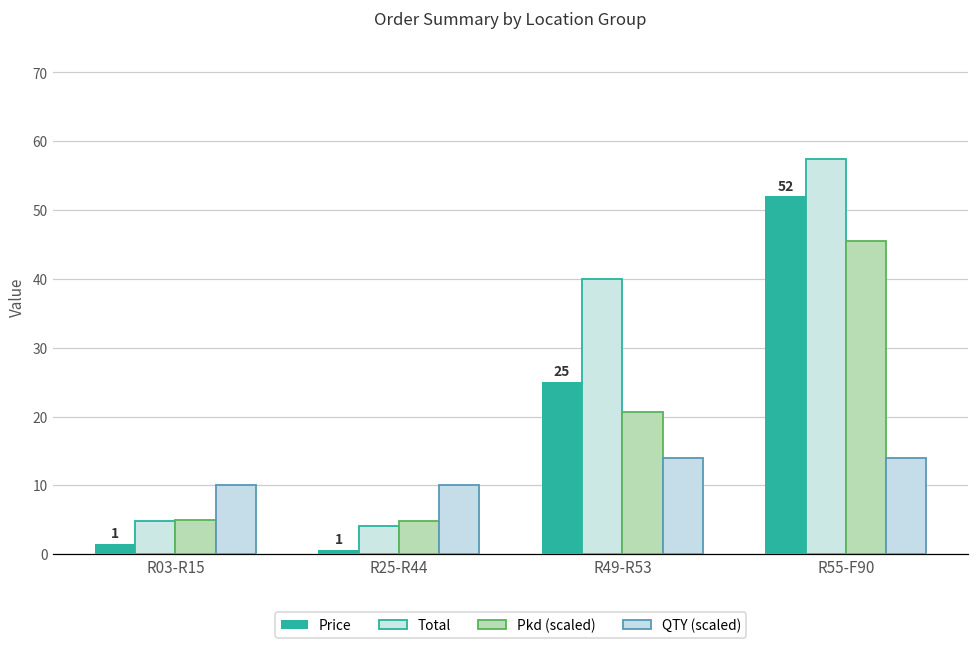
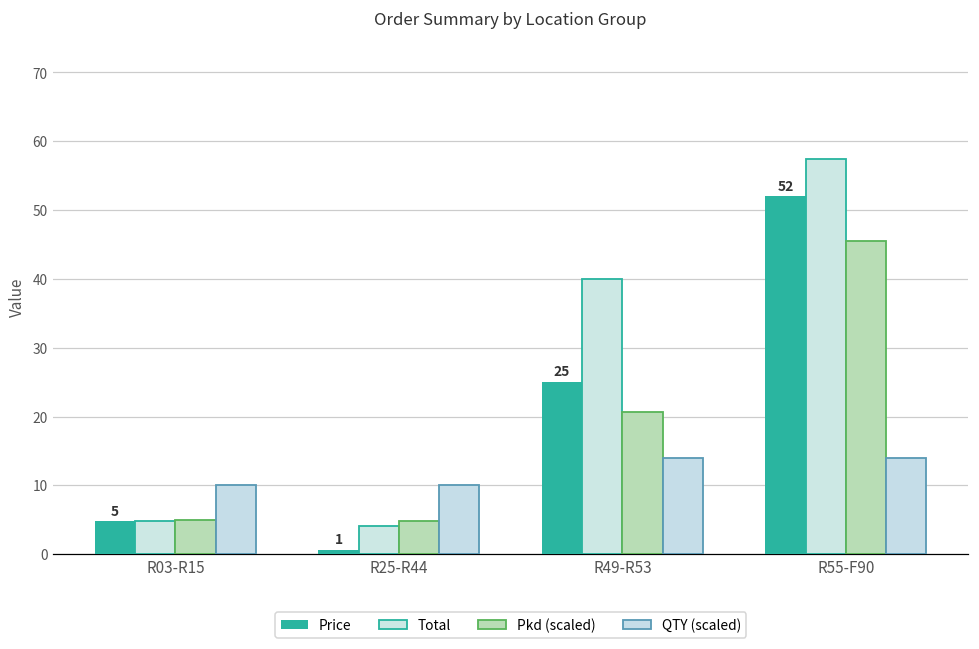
Price, R03-R15: 1 -> 5
